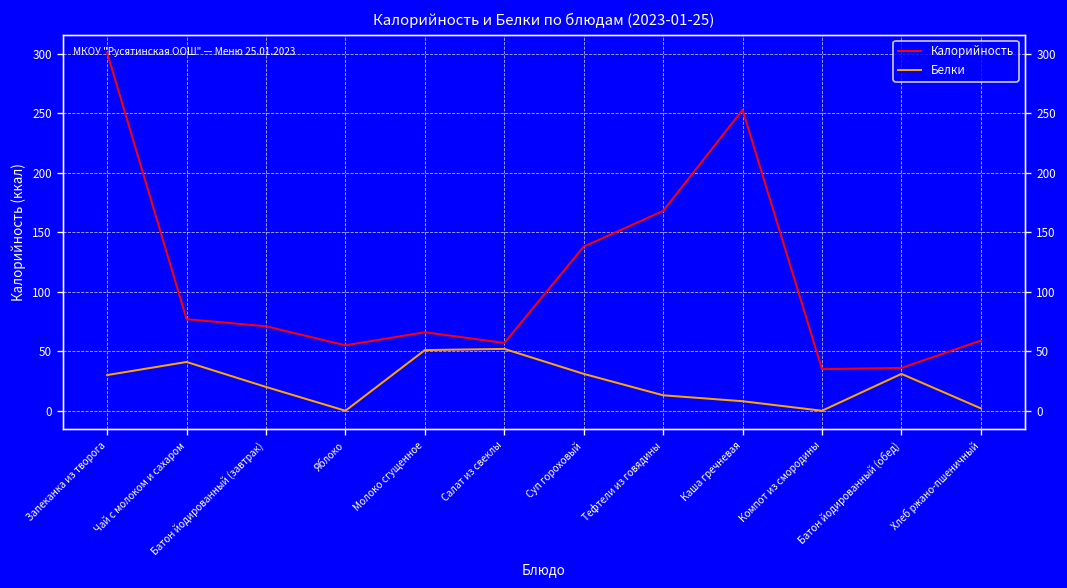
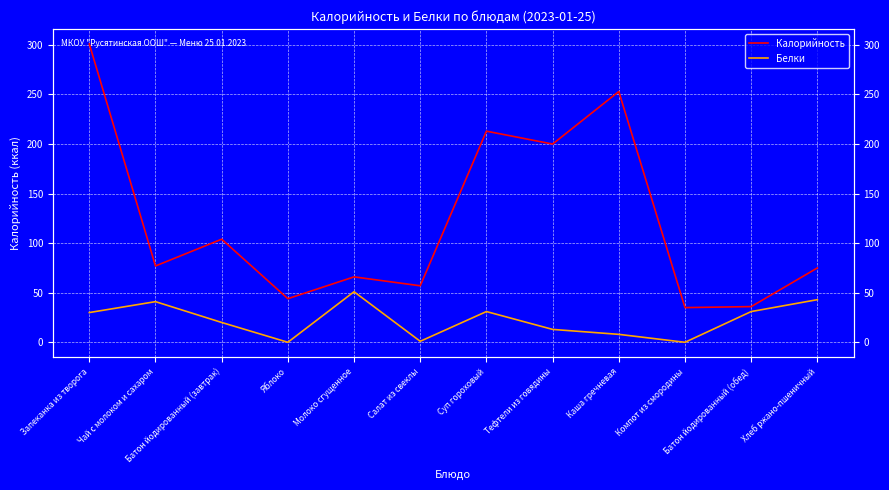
Калорийность, Батон йодированный (завтрак): 70 -> 100
Калорийность, Яблоко: 60 -> 40
Белки, Салат из свеклы: 50 -> 0
Калорийность, Суп гороховый: 140 -> 210
Калорийность, Тефтели из говядины: 170 -> 200
Калорийность, Хлеб ржано-пшеничный: 60 -> 80
Белки, Хлеб ржано-пшеничный: 0 -> 40
